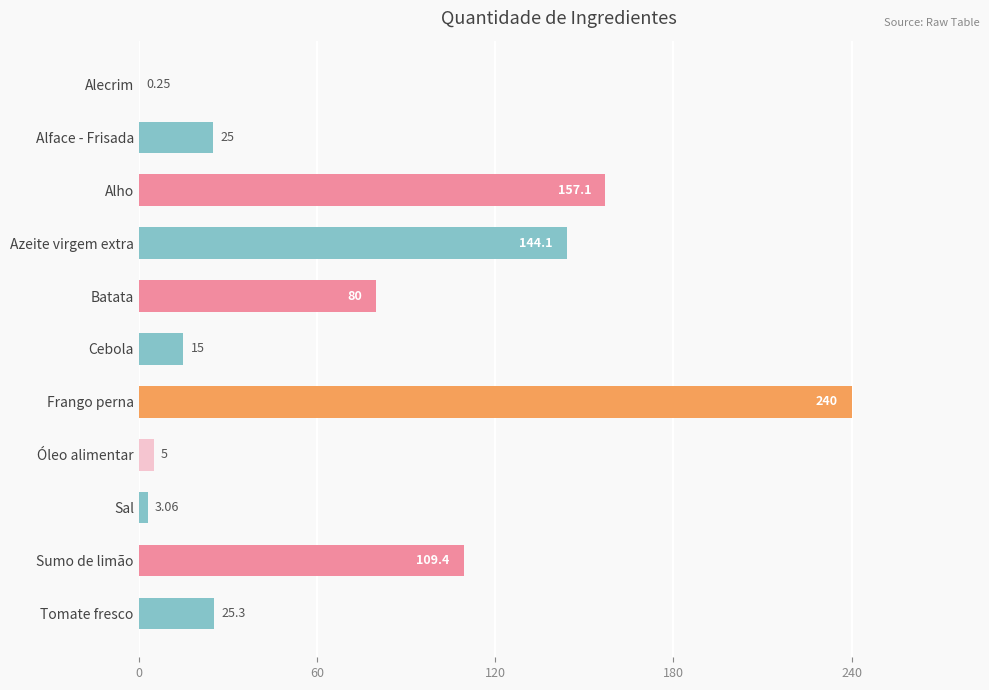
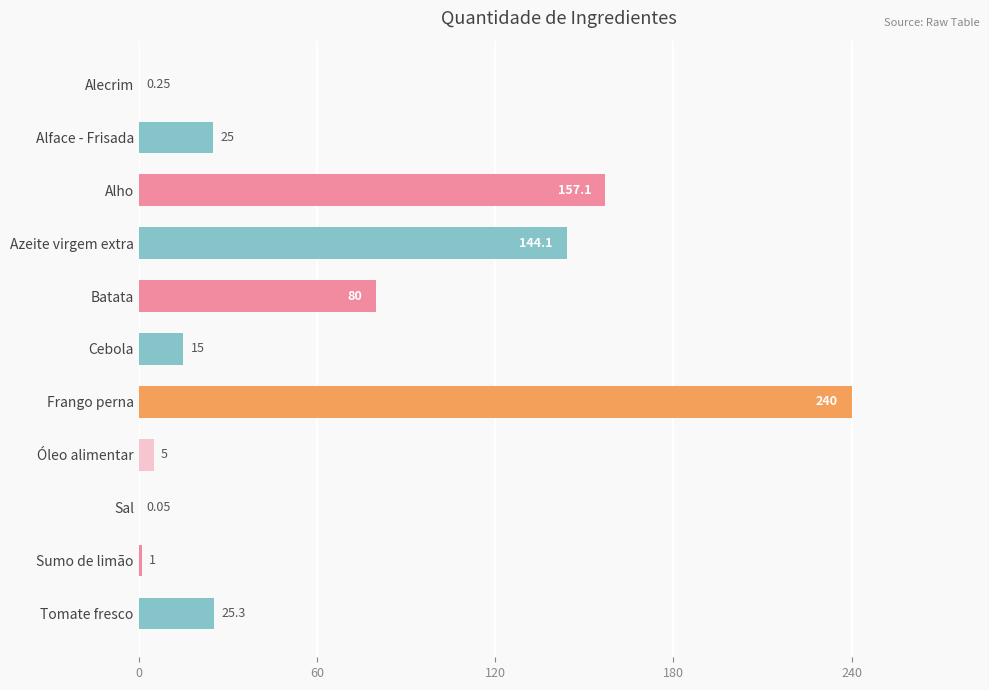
Sal: 3.06 -> 0.05
Sumo de limão: 109.4 -> 1
